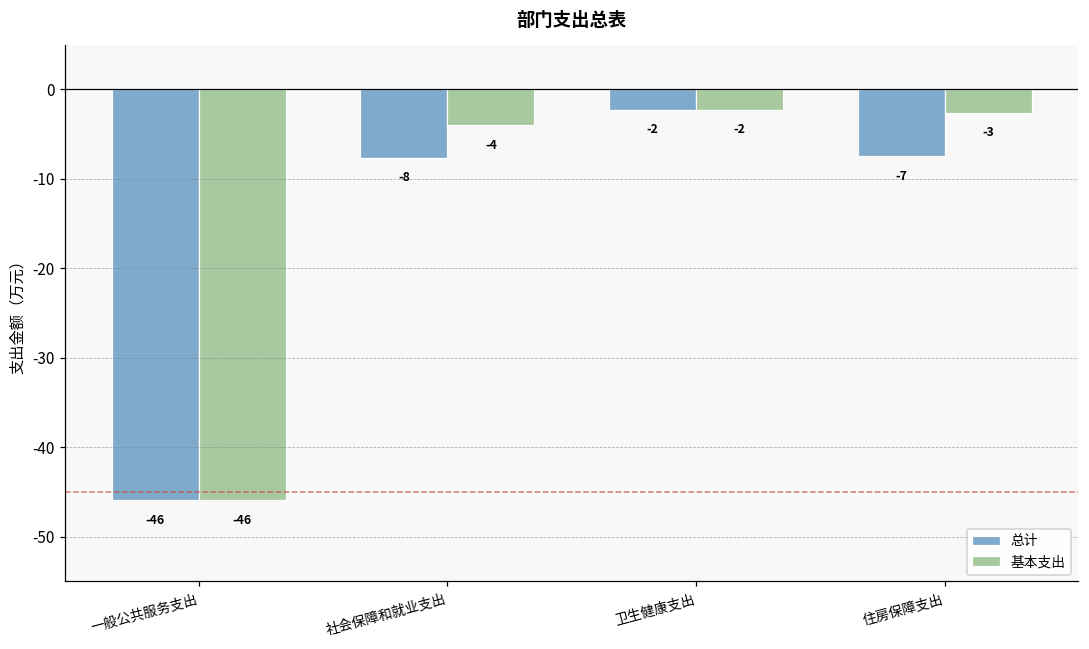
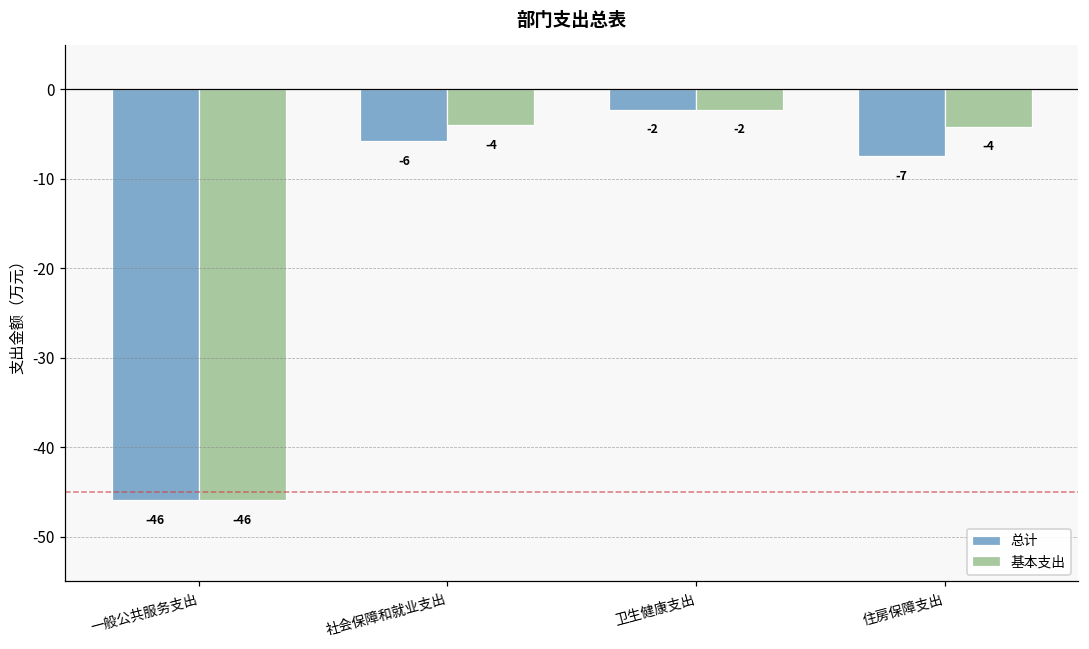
总计, 社会保障和就业支出: -8 -> -6
基本支出, 住房保障支出: -3 -> -4
